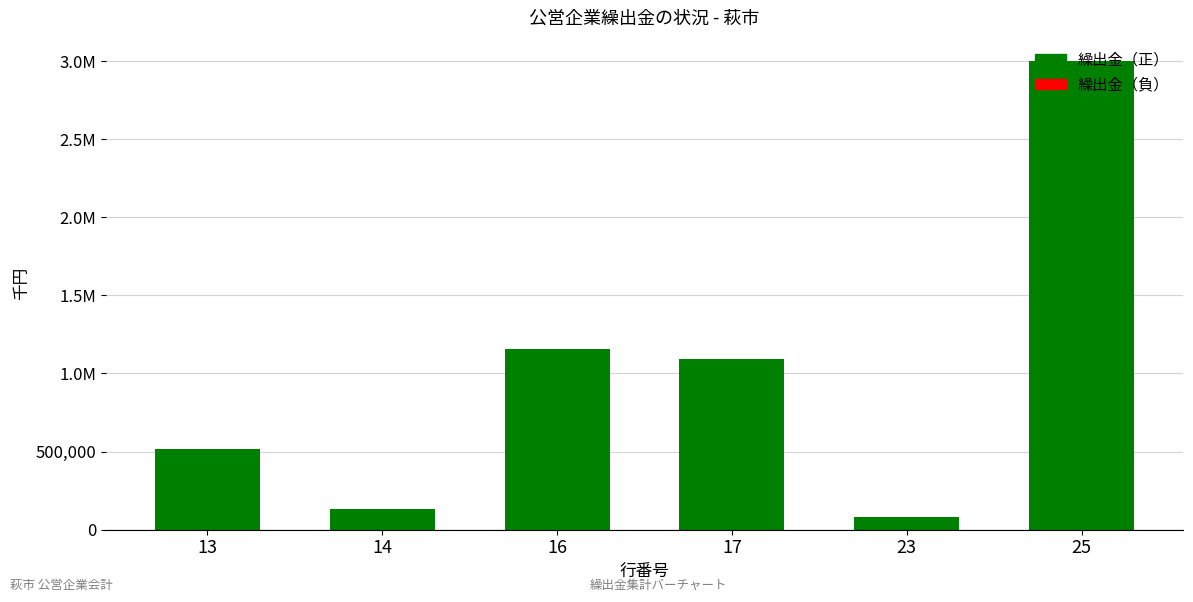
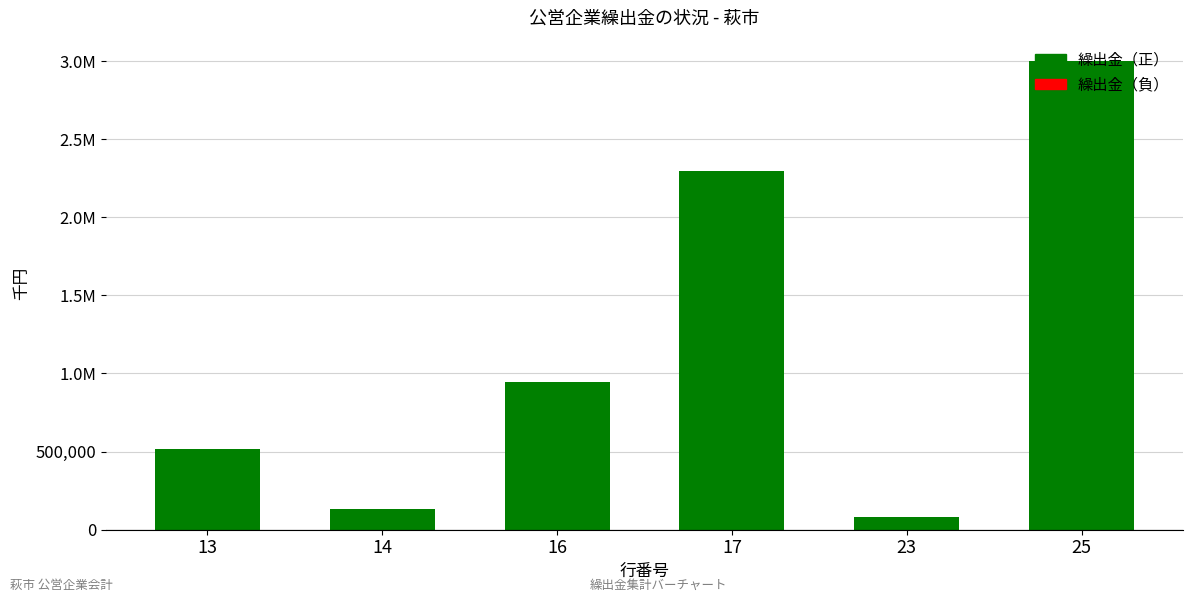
16: 1,150,000 -> 940,000
17: 1,100,000 -> 2,290,000
